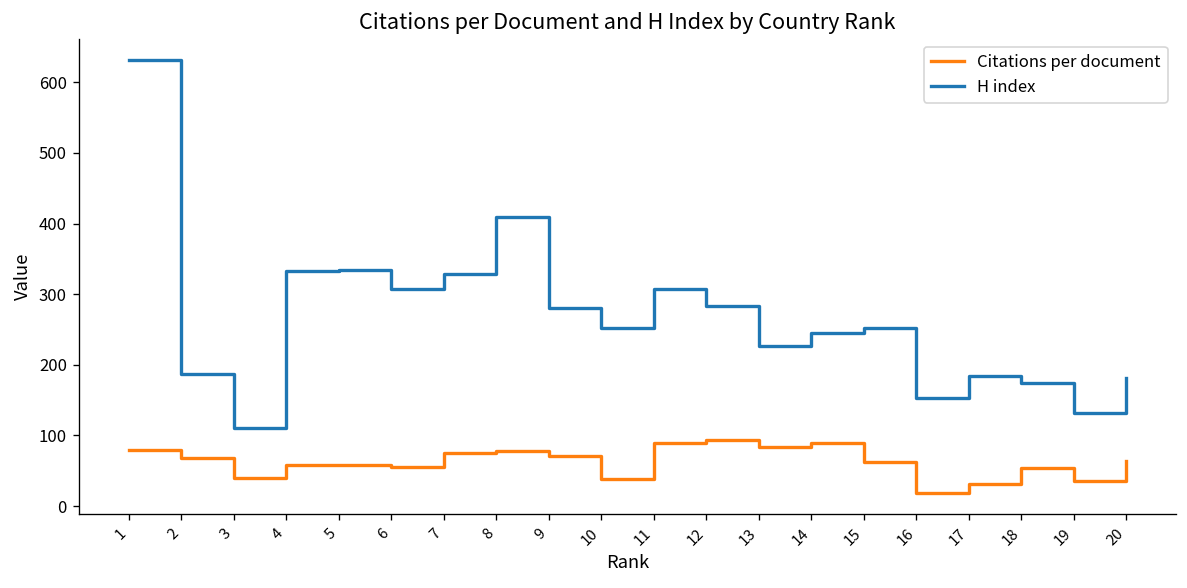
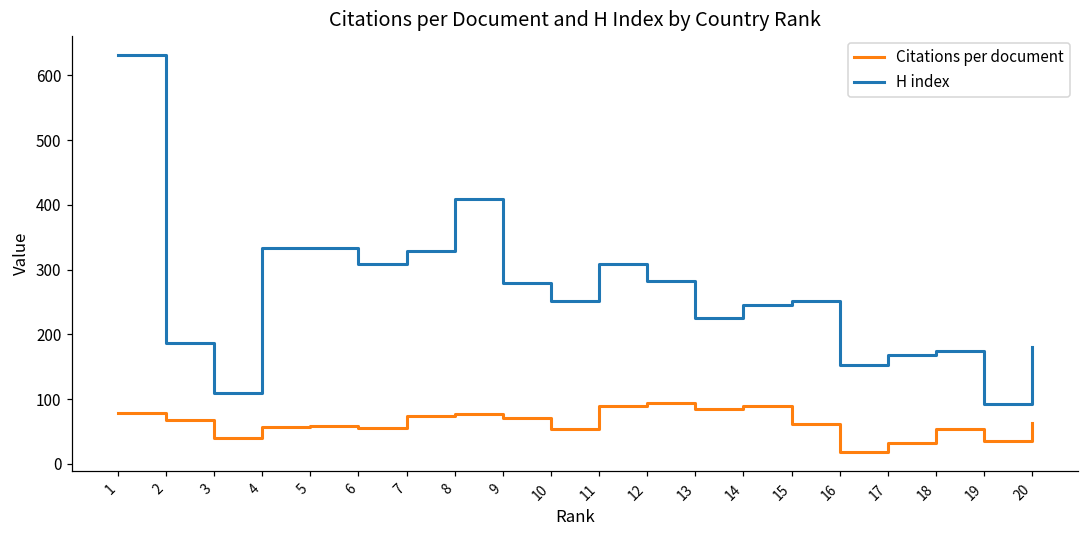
Citations per document, 10: 40 -> 50
H index, 17: 180 -> 170
H index, 19: 130 -> 90
